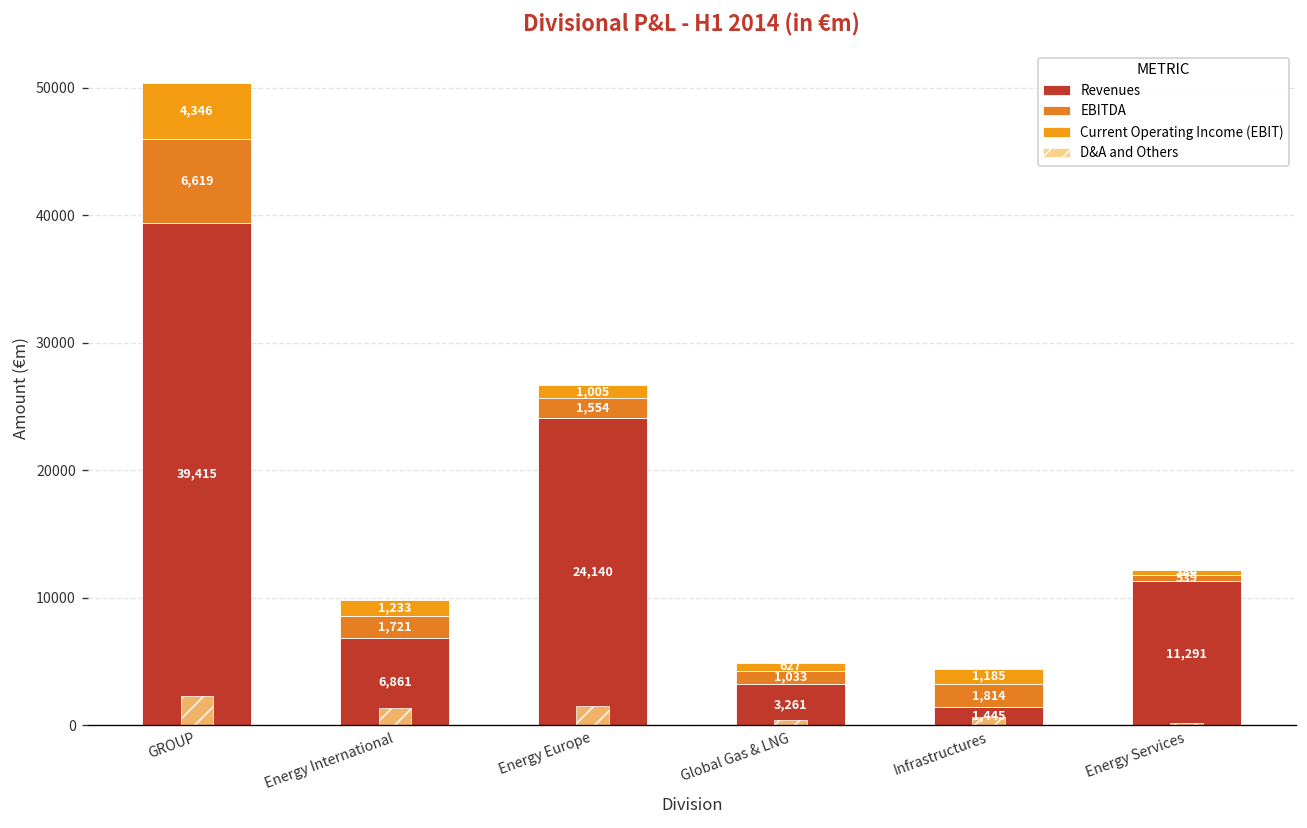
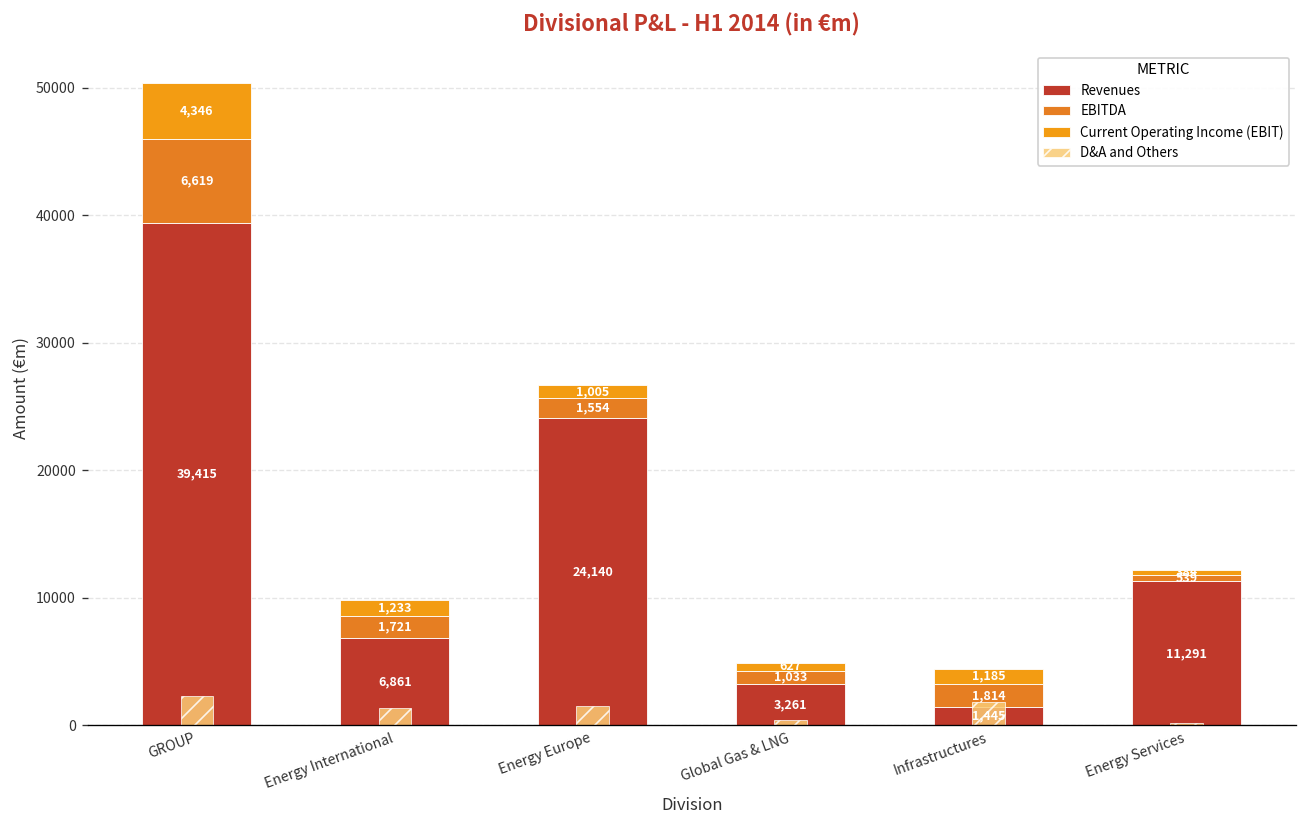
D&A and Others, Infrastructures: 600 -> 1800
